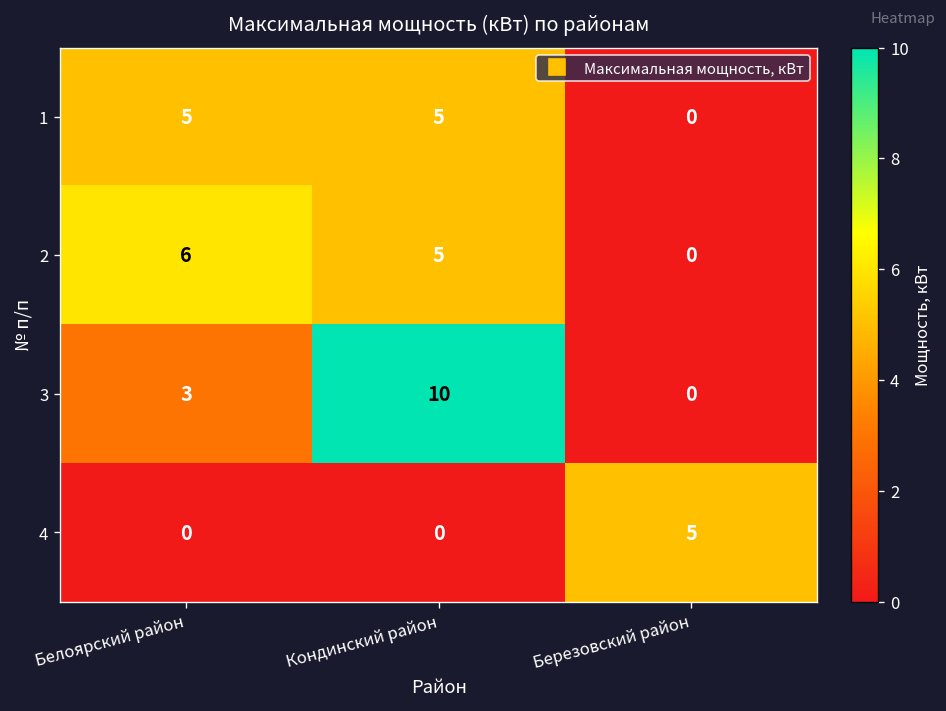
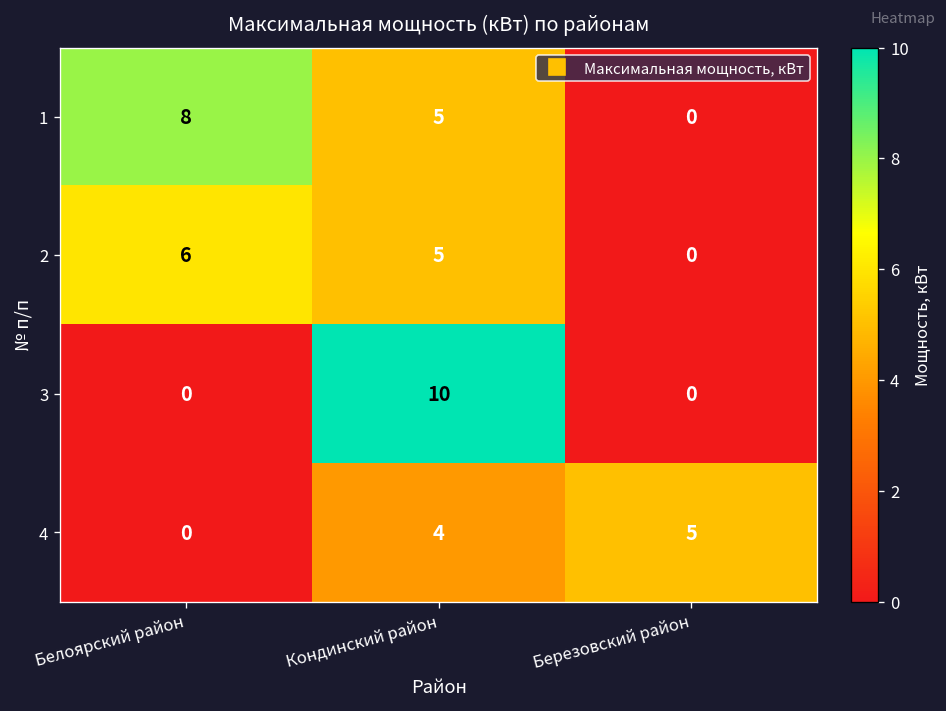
1, Белоярский район: 5 -> 8
3, Белоярский район: 3 -> 0
4, Кондинский район: 0 -> 4
